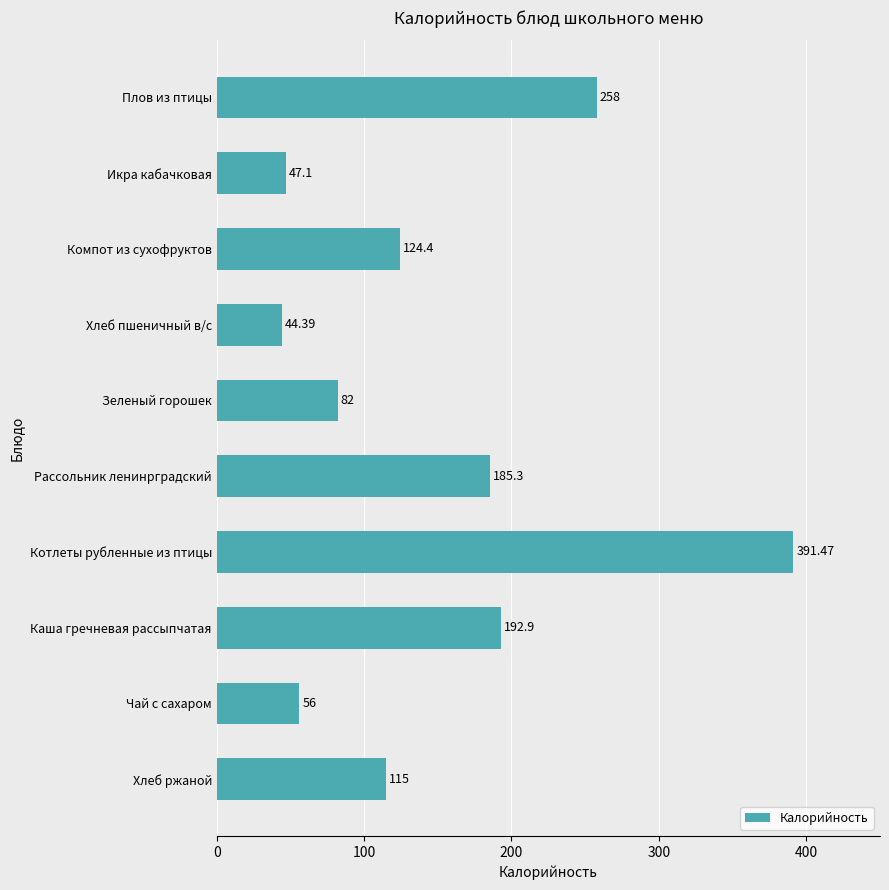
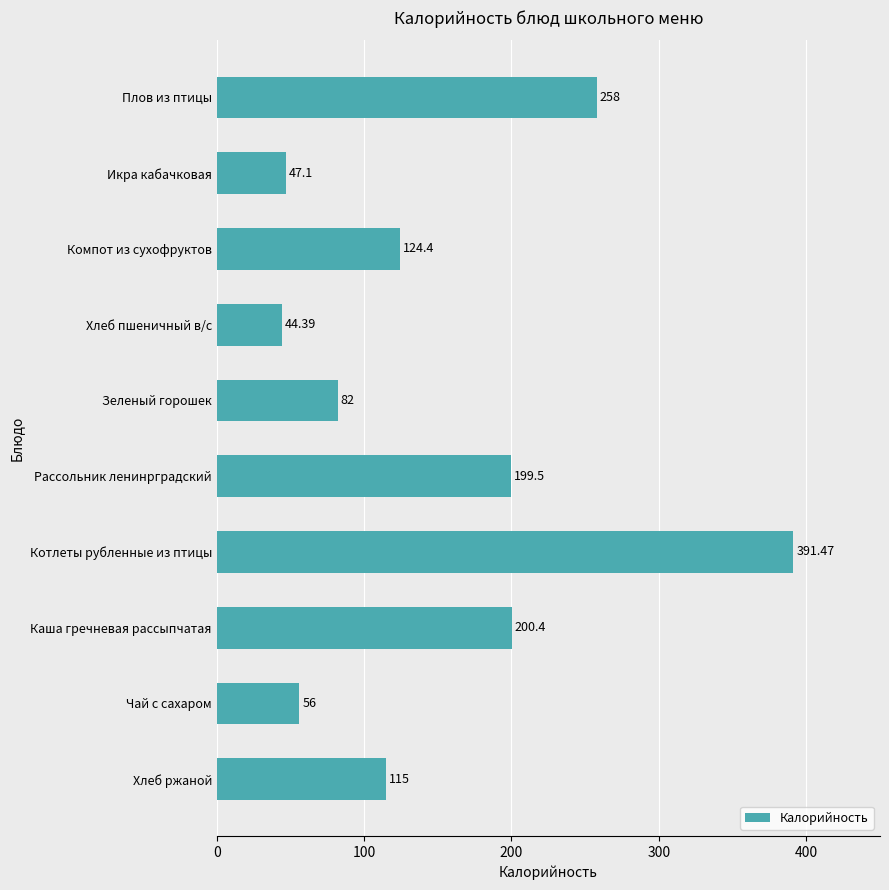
Рассольник ленинрградский: 185.3 -> 199.5
Каша гречневая рассыпчатая: 192.9 -> 200.4
